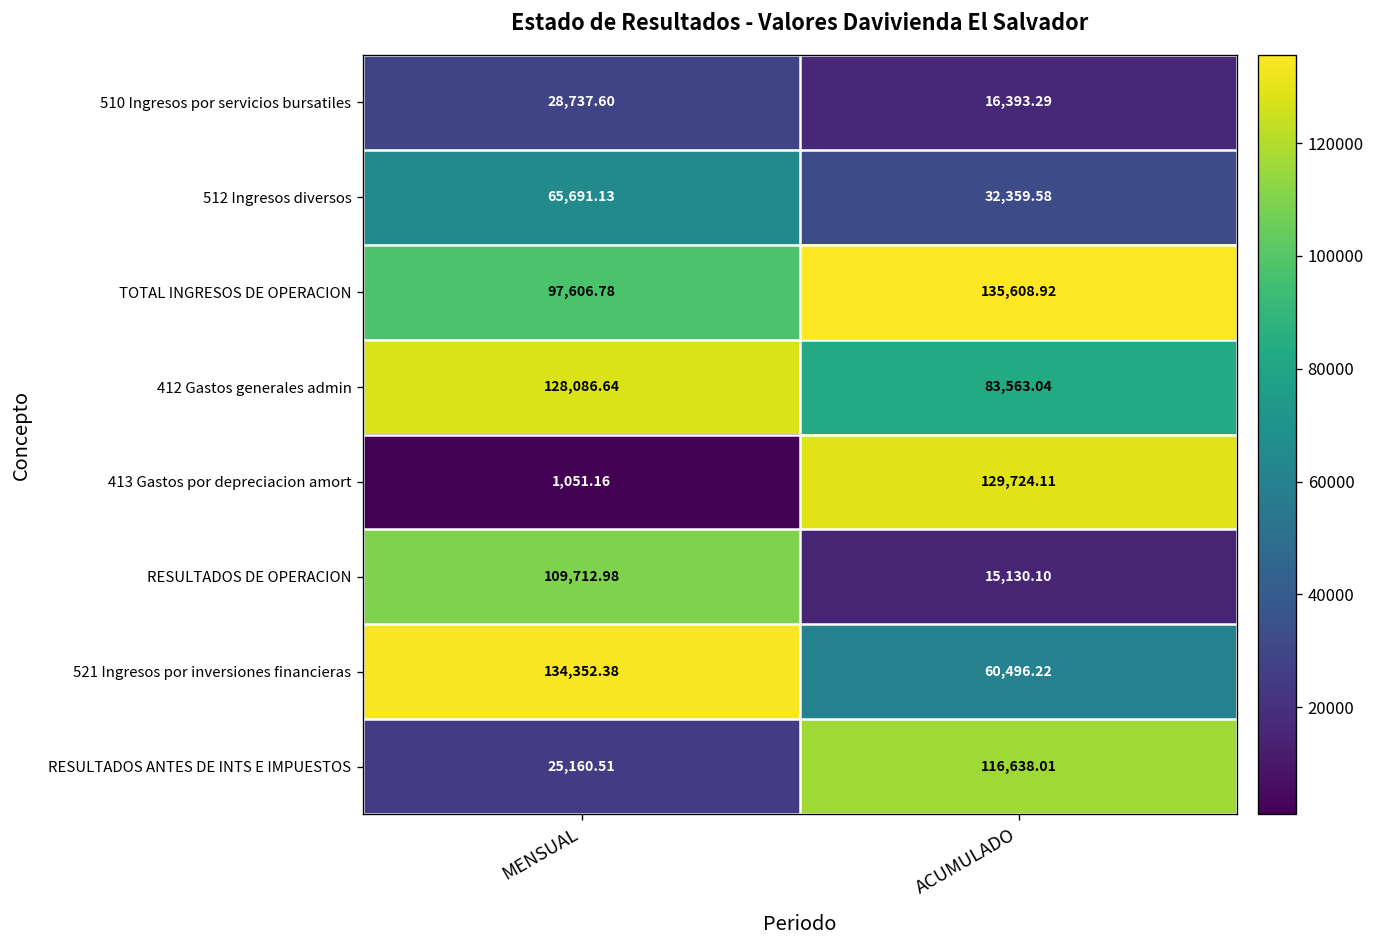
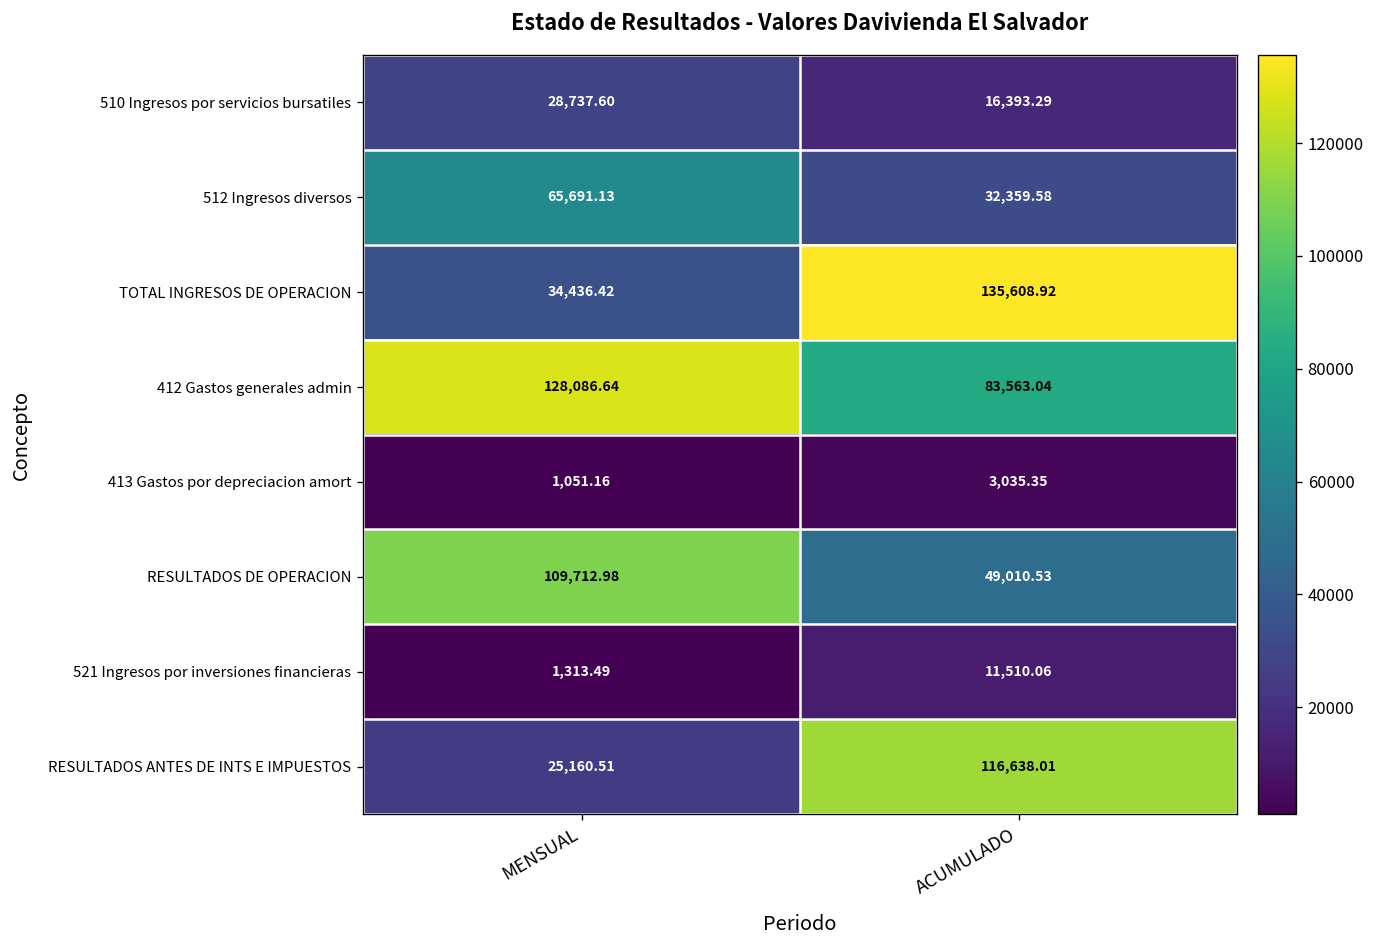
TOTAL INGRESOS DE OPERACION, MENSUAL: 97,606.78 -> 34,436.42
413 Gastos por depreciacion amort, ACUMULADO: 129,724.11 -> 3,035.35
RESULTADOS DE OPERACION, ACUMULADO: 15,130.10 -> 49,010.53
521 Ingresos por inversiones financieras, MENSUAL: 134,352.38 -> 1,313.49
521 Ingresos por inversiones financieras, ACUMULADO: 60,496.22 -> 11,510.06
